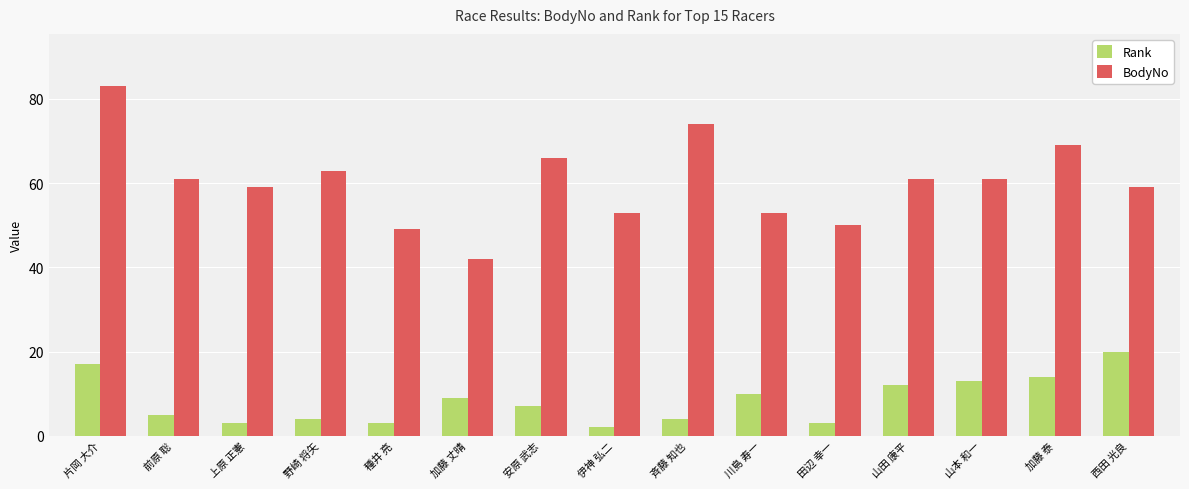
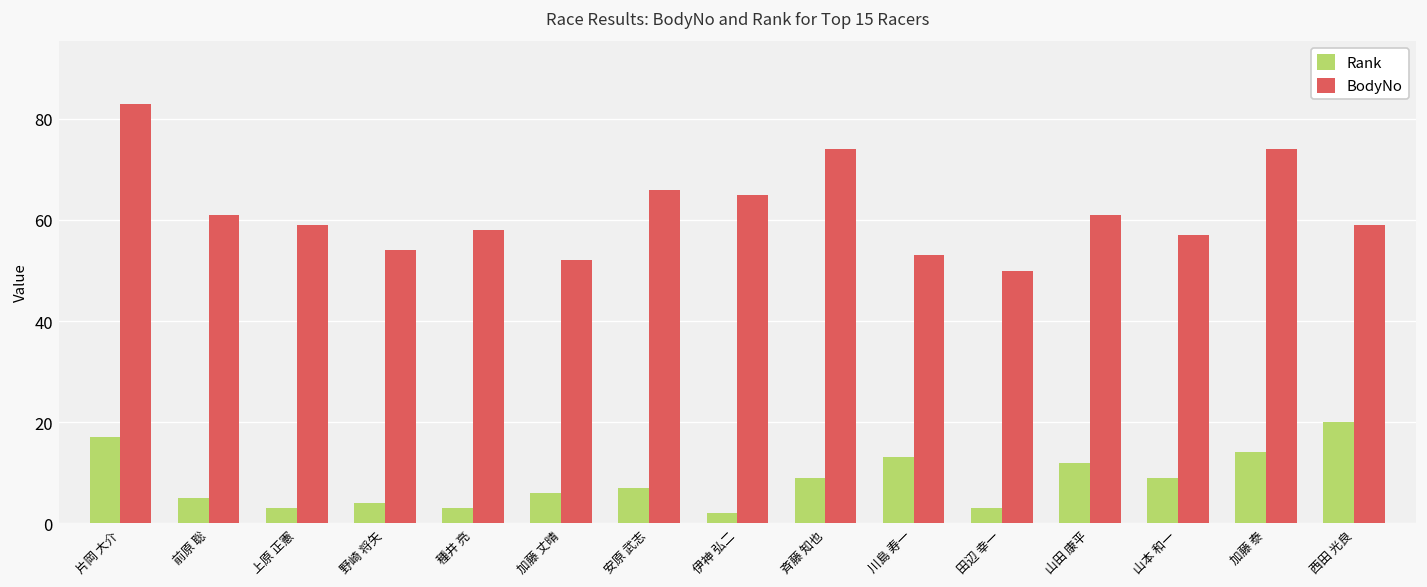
BodyNo, 野崎 将矢: 63 -> 54
BodyNo, 種井 亮: 49 -> 58
Rank, 加藤 丈晴: 9 -> 6
BodyNo, 加藤 丈晴: 42 -> 52
BodyNo, 伊神 弘二: 53 -> 65
Rank, 斉藤 知也: 4 -> 9
Rank, 川島 寿一: 10 -> 13
Rank, 山本 和一: 13 -> 9
BodyNo, 山本 和一: 61 -> 57
BodyNo, 加藤 泰: 69 -> 74
